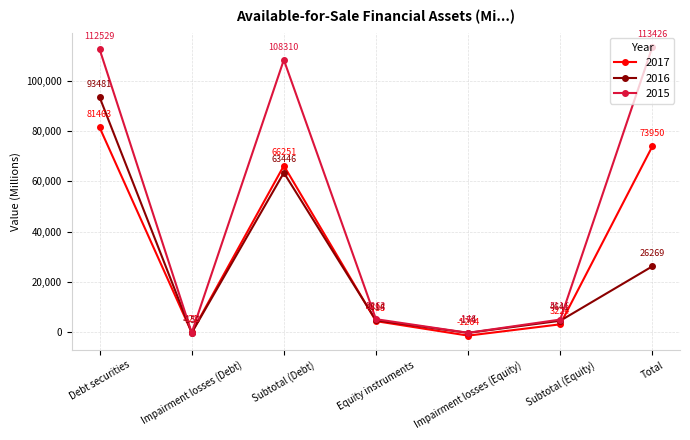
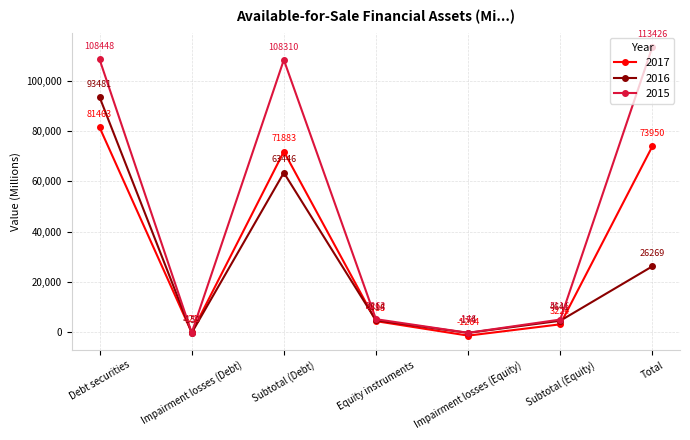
2015, Debt securities: 112529 -> 108448
2017, Subtotal (Debt): 66251 -> 71883
